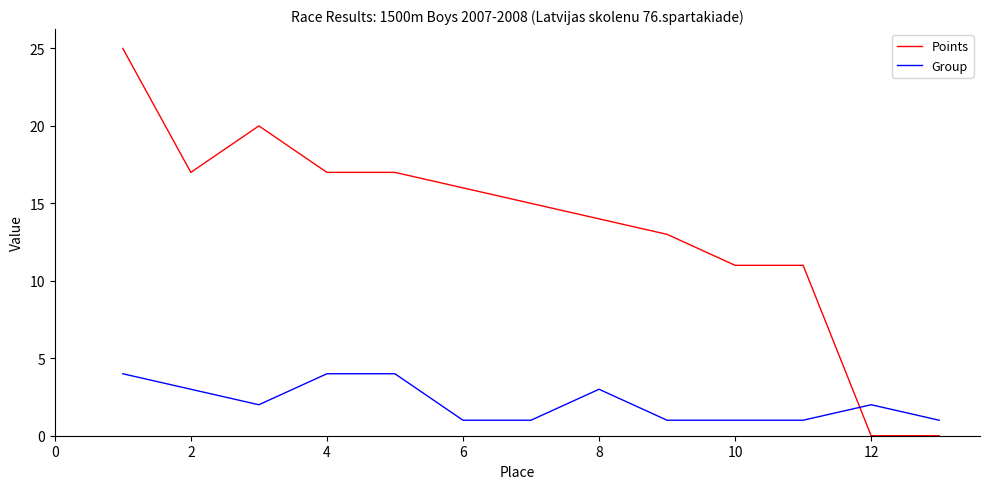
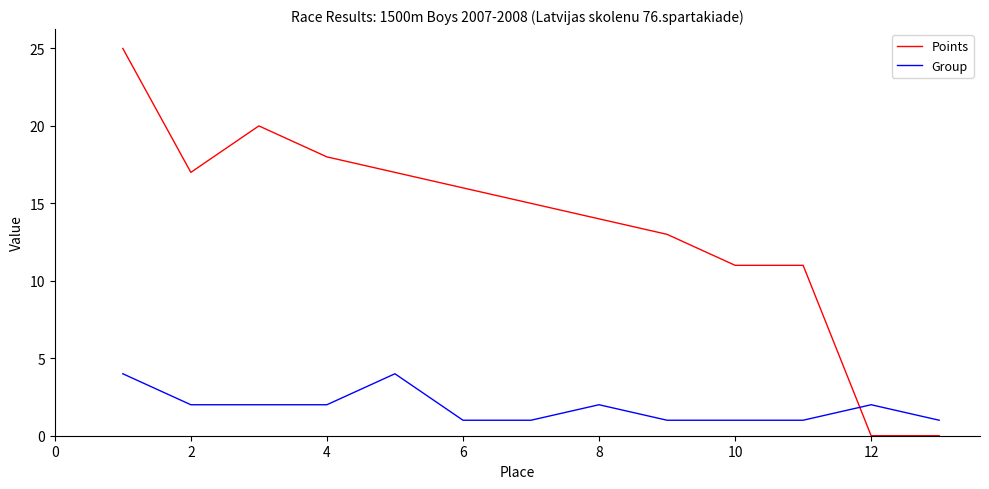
Group, 2: 3 -> 2
Points, 4: 17 -> 18
Group, 4: 4 -> 2
Group, 8: 3 -> 2
